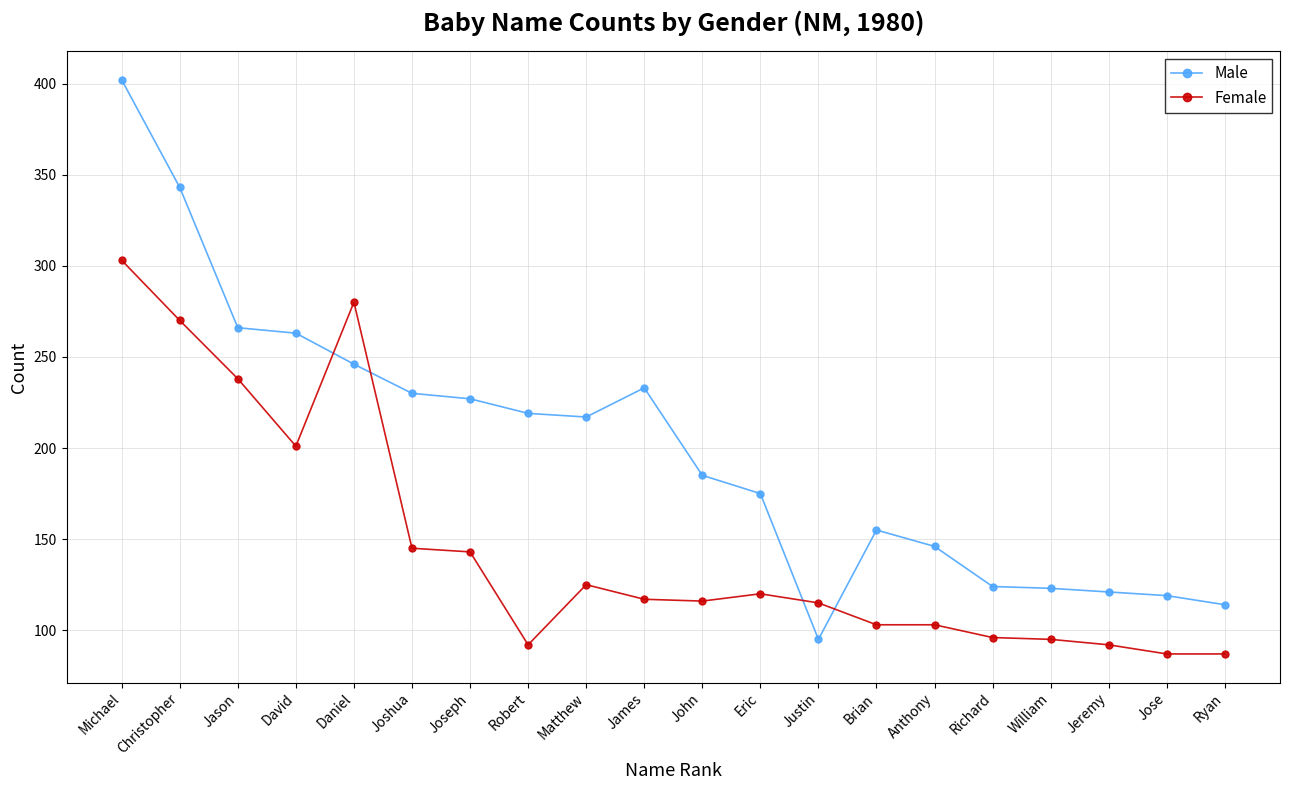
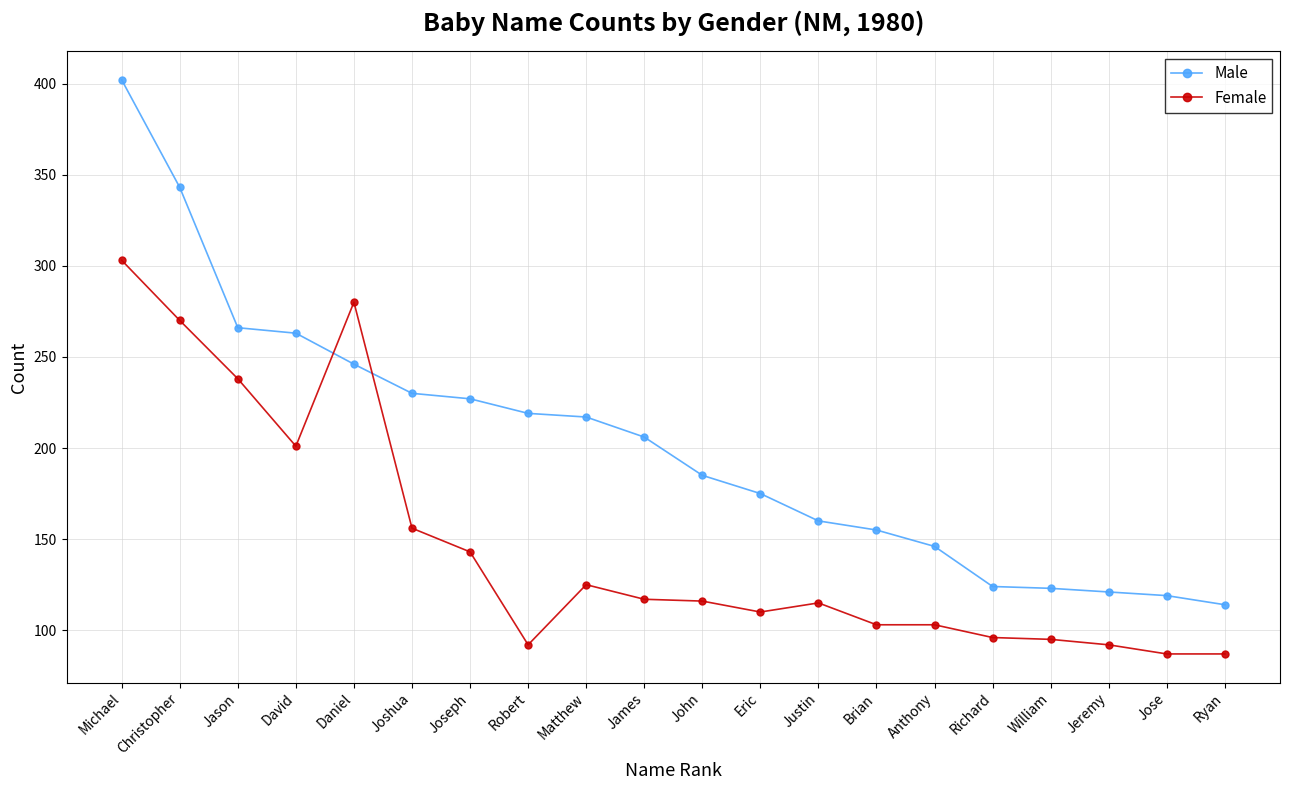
Female, Joshua: 145 -> 156
Male, James: 233 -> 206
Female, Eric: 120 -> 110
Male, Justin: 95 -> 160
